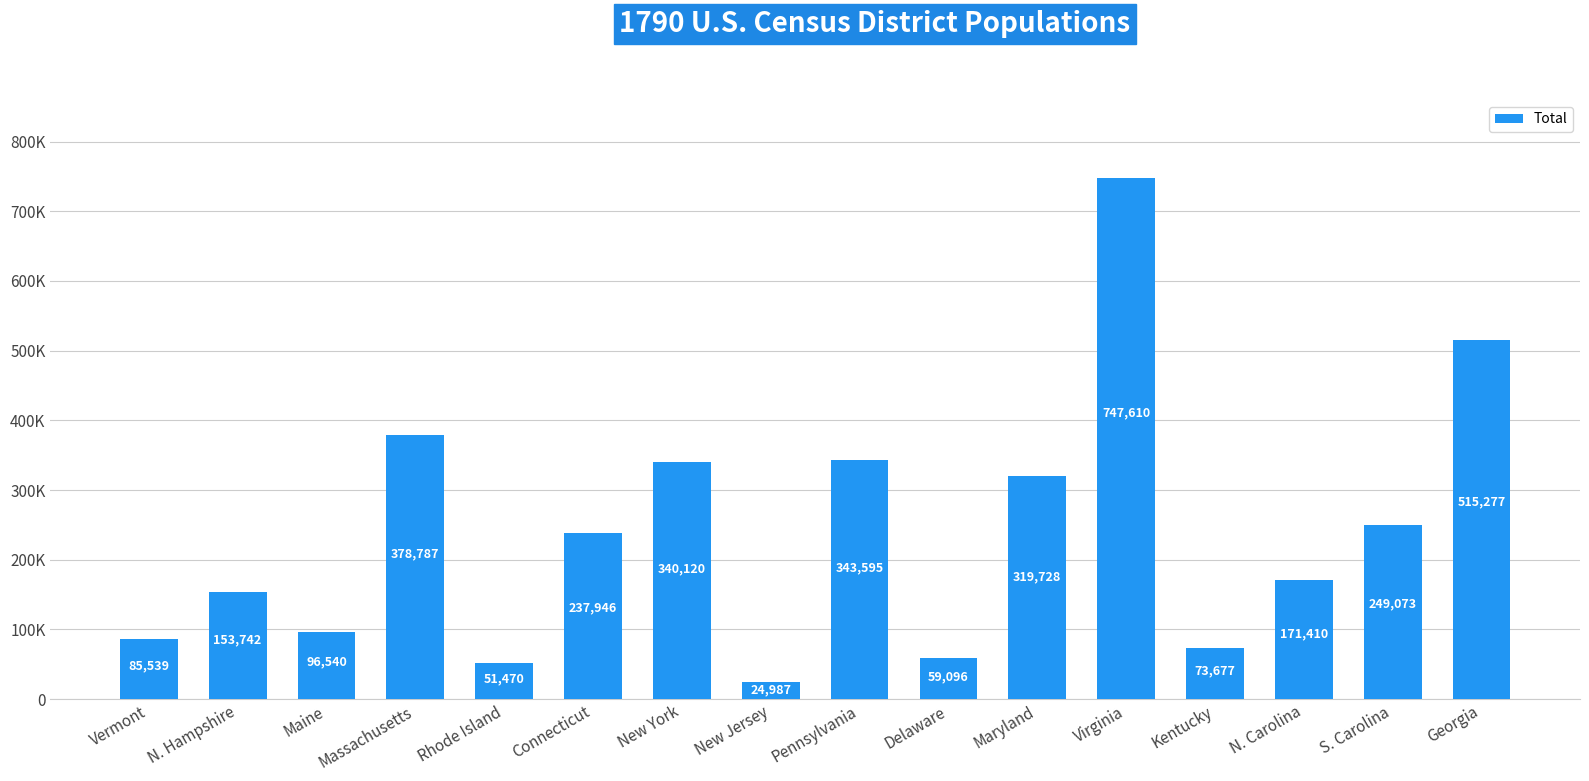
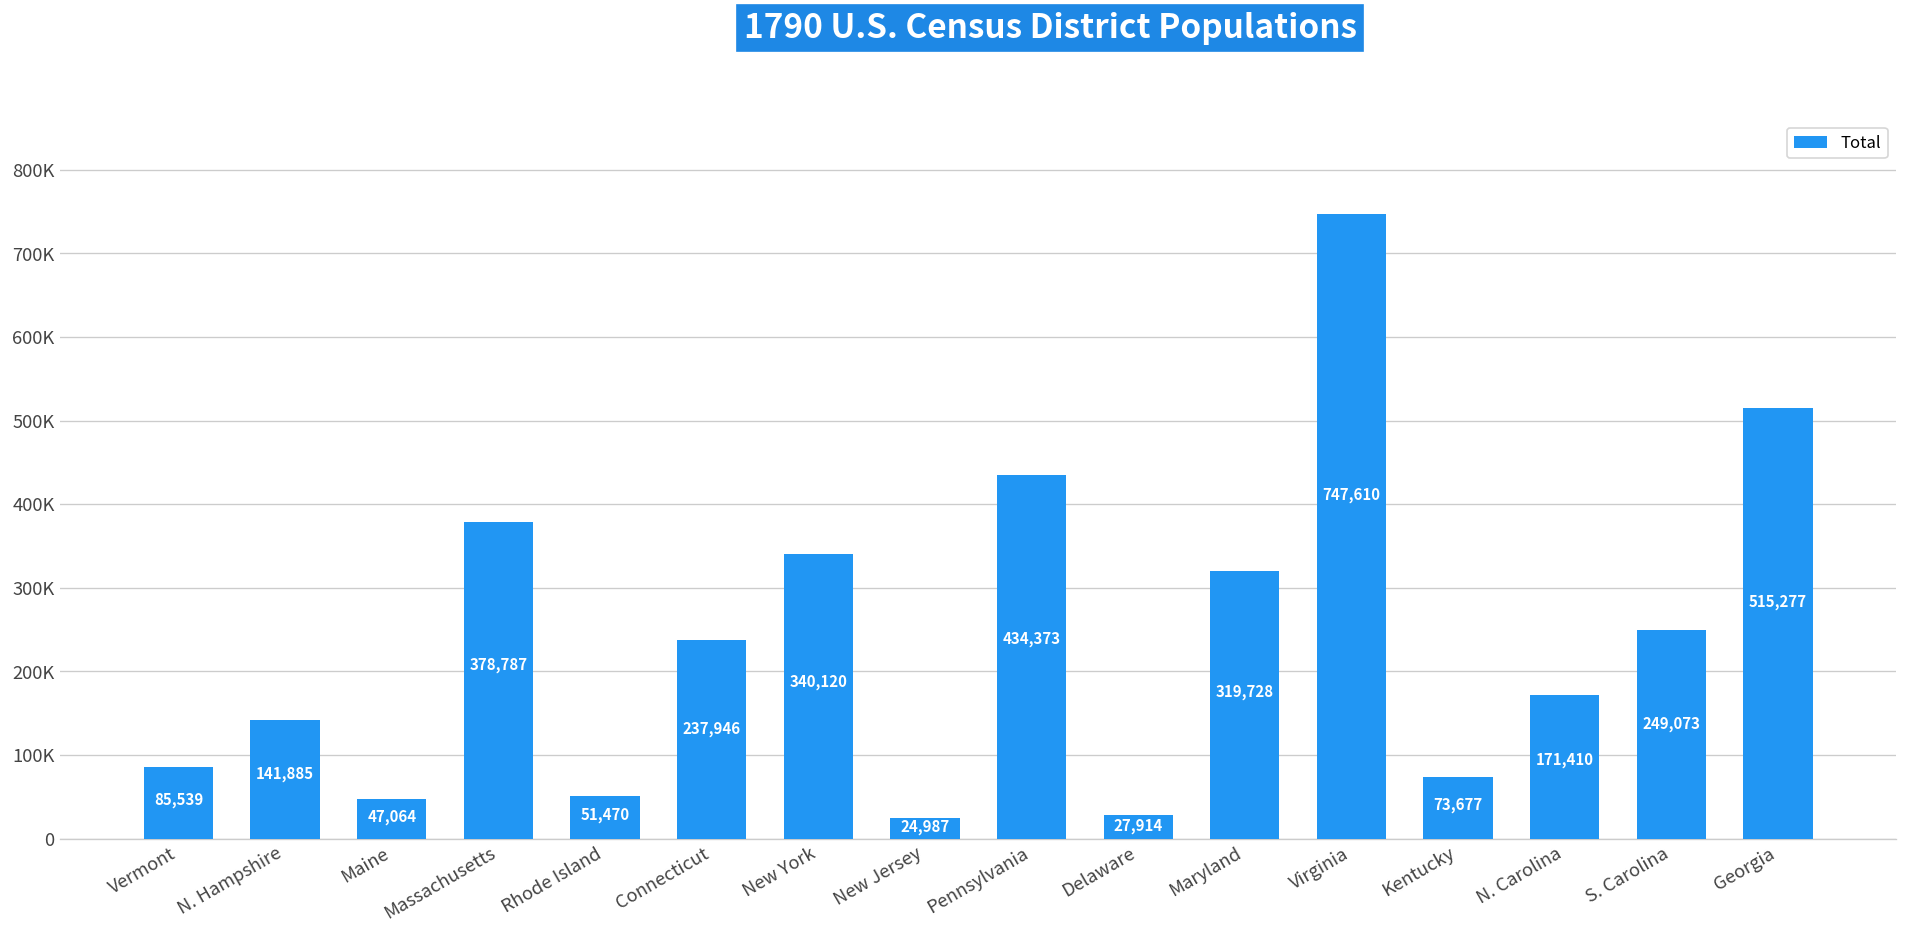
N. Hampshire: 153,742 -> 141,885
Maine: 96,540 -> 47,064
Pennsylvania: 343,595 -> 434,373
Delaware: 59,096 -> 27,914
